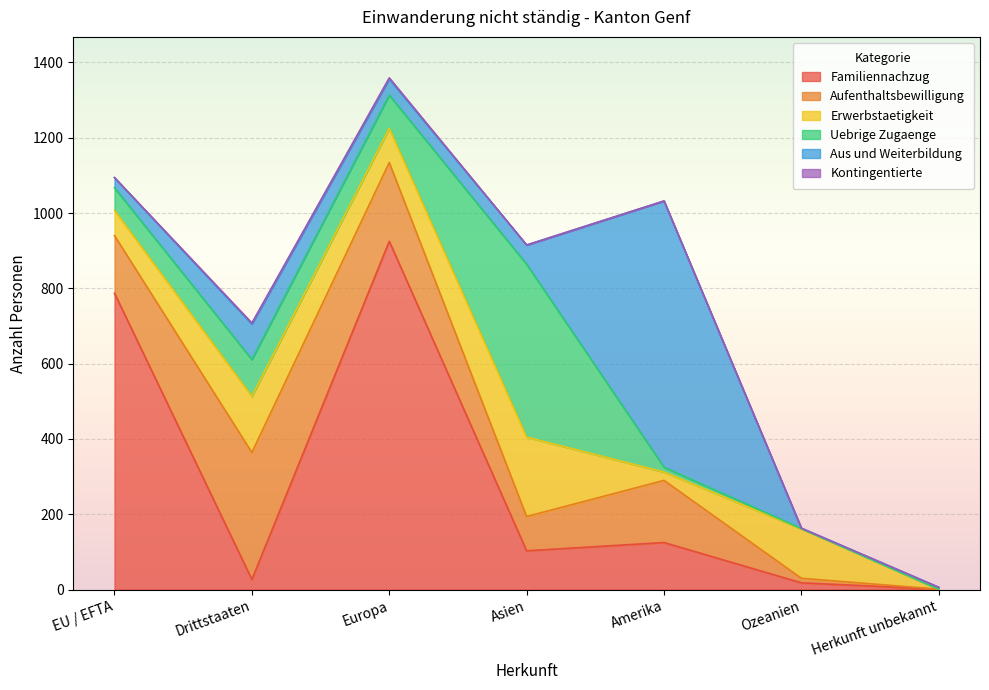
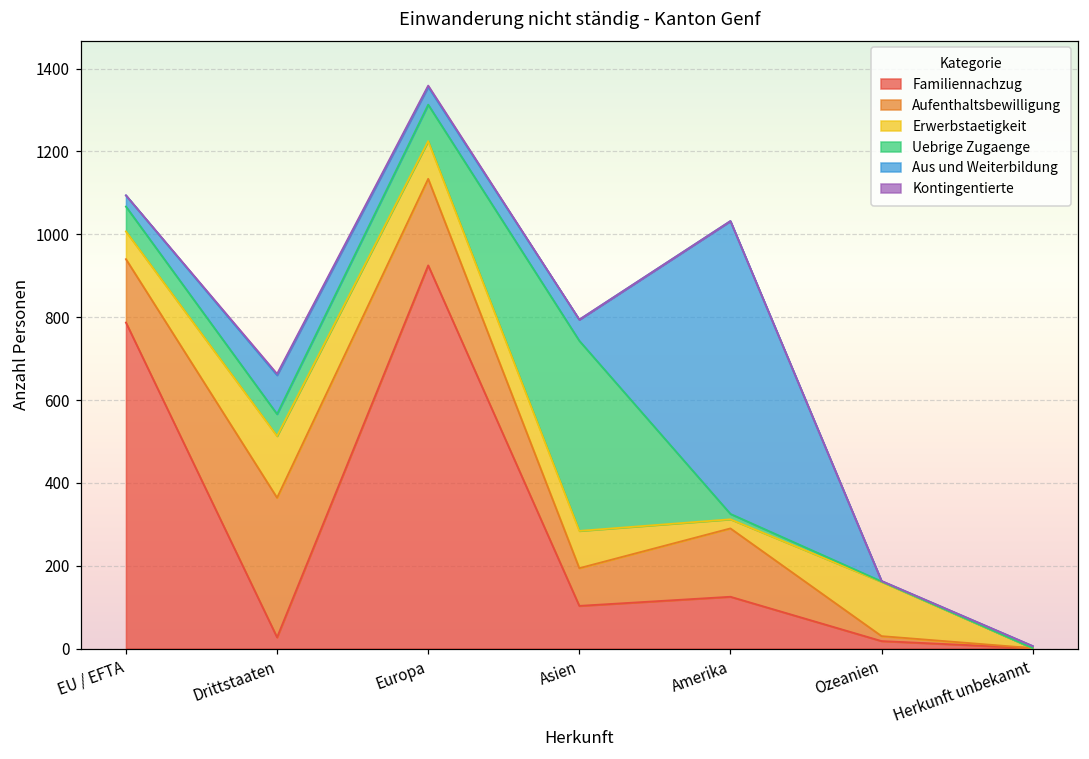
Uebrige Zugaenge, Drittstaaten: 100 -> 50
Erwerbstaetigkeit, Asien: 210 -> 90
